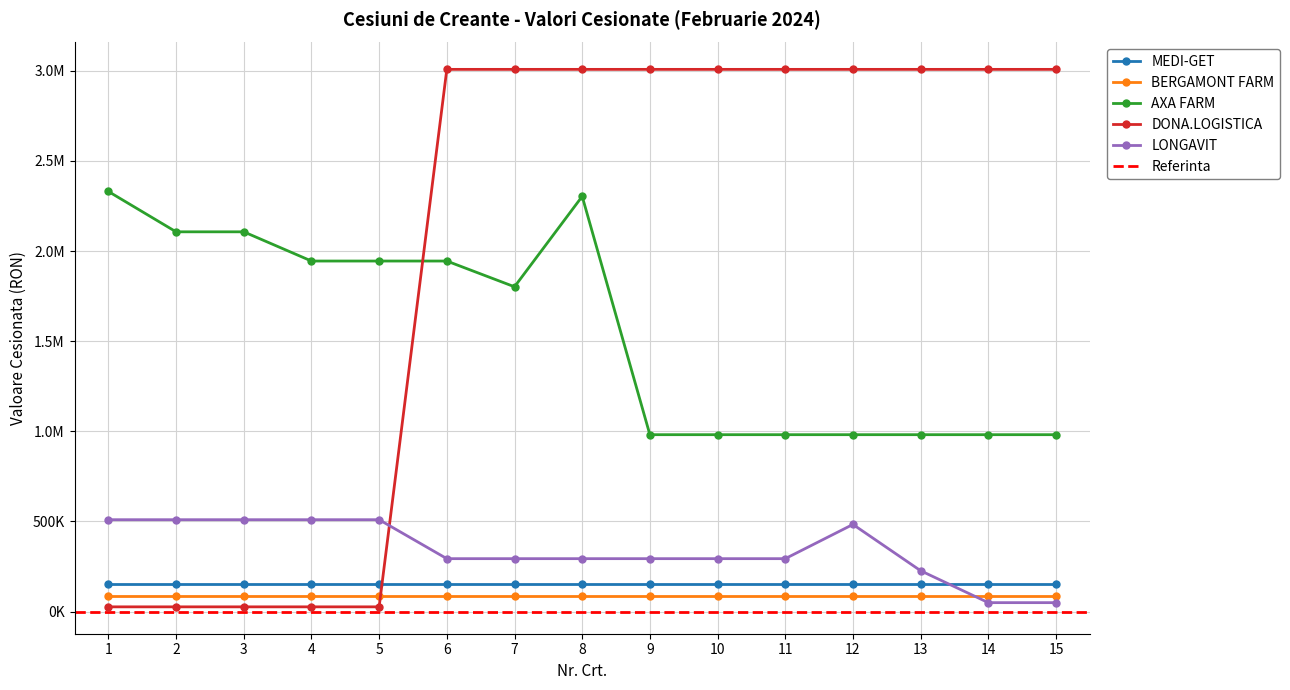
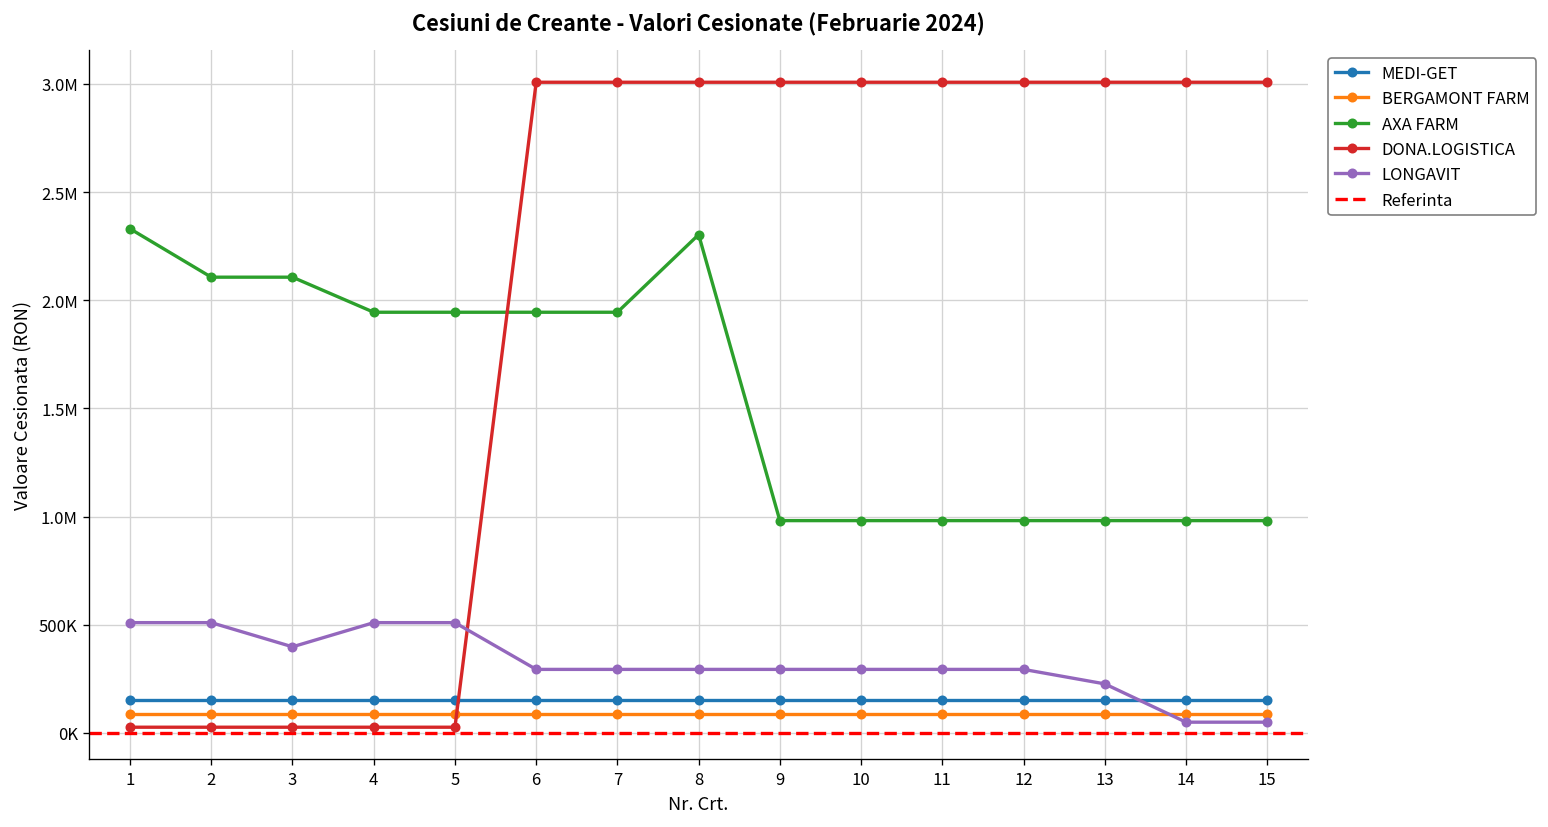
LONGAVIT, 3: 510000 -> 400000
AXA FARM, 7: 1800000 -> 1940000
LONGAVIT, 12: 480000 -> 290000
